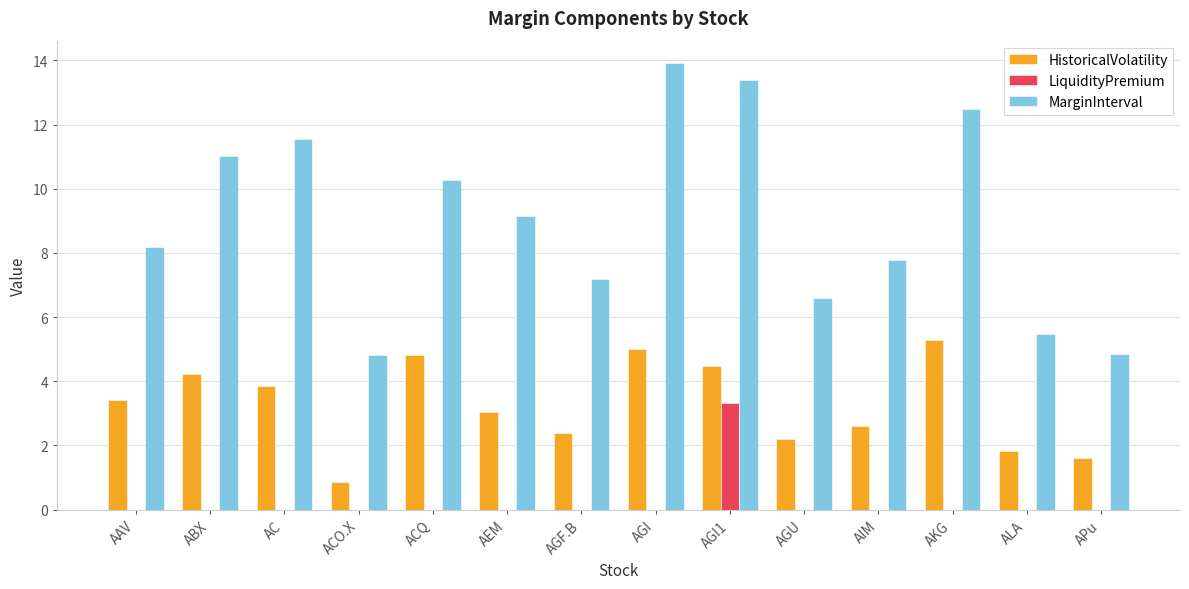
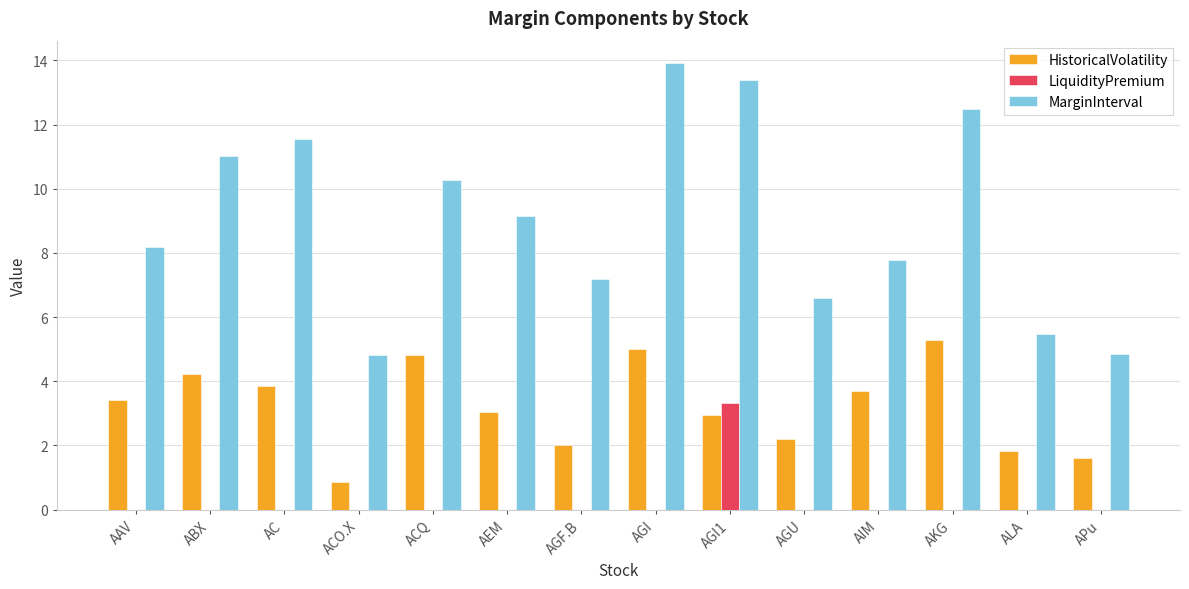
HistoricalVolatility, AGF.B: 2.4 -> 2.0
HistoricalVolatility, AGI1: 4.5 -> 3.0
HistoricalVolatility, AIM: 2.6 -> 3.7
